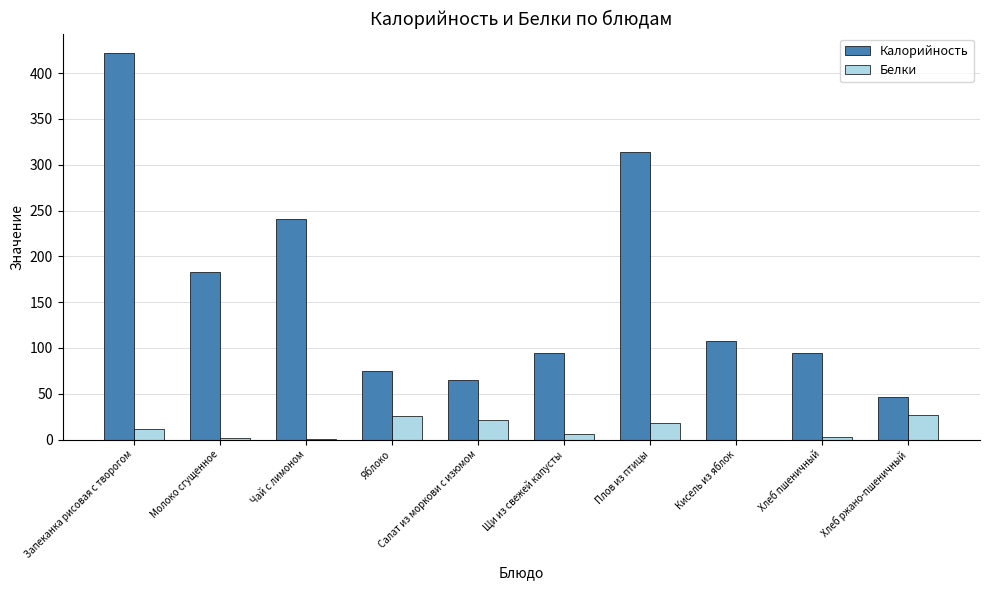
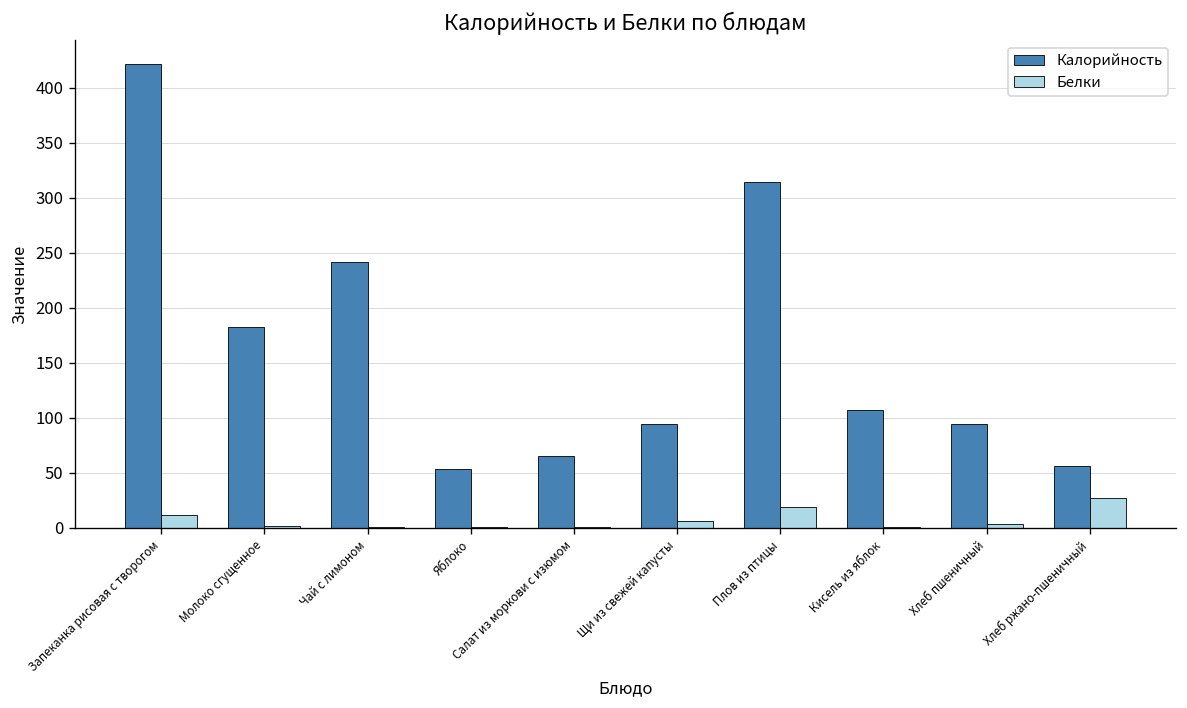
Калорийность, Яблоко: 70 -> 50
Белки, Яблоко: 30 -> 0
Белки, Салат из моркови с изюмом: 20 -> 0
Калорийность, Хлеб ржано-пшеничный: 50 -> 60
